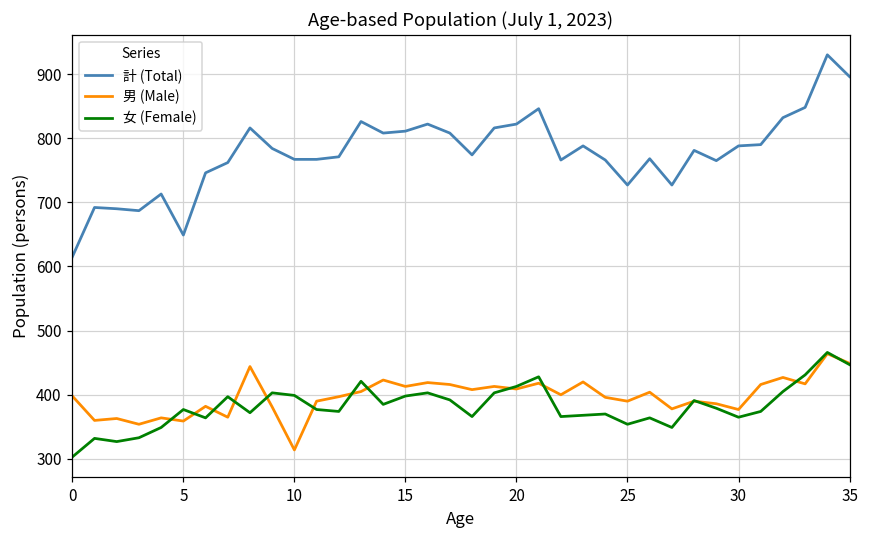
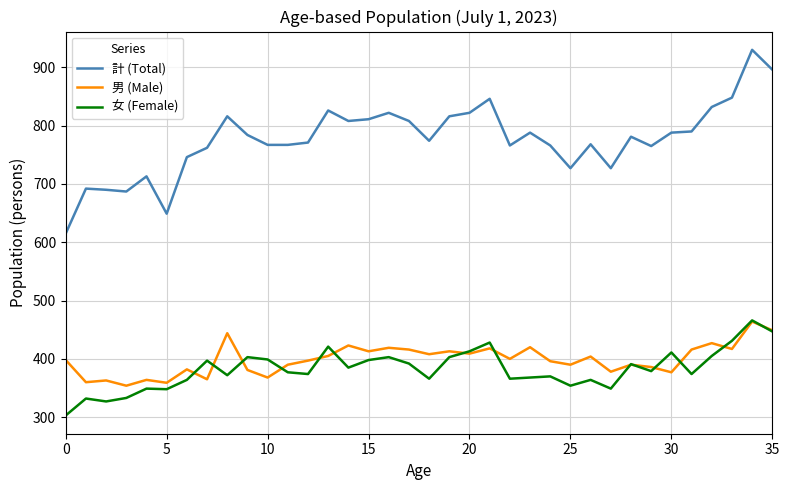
女 (Female), 5: 380 -> 350
男 (Male), 10: 310 -> 370
女 (Female), 30: 370 -> 410
